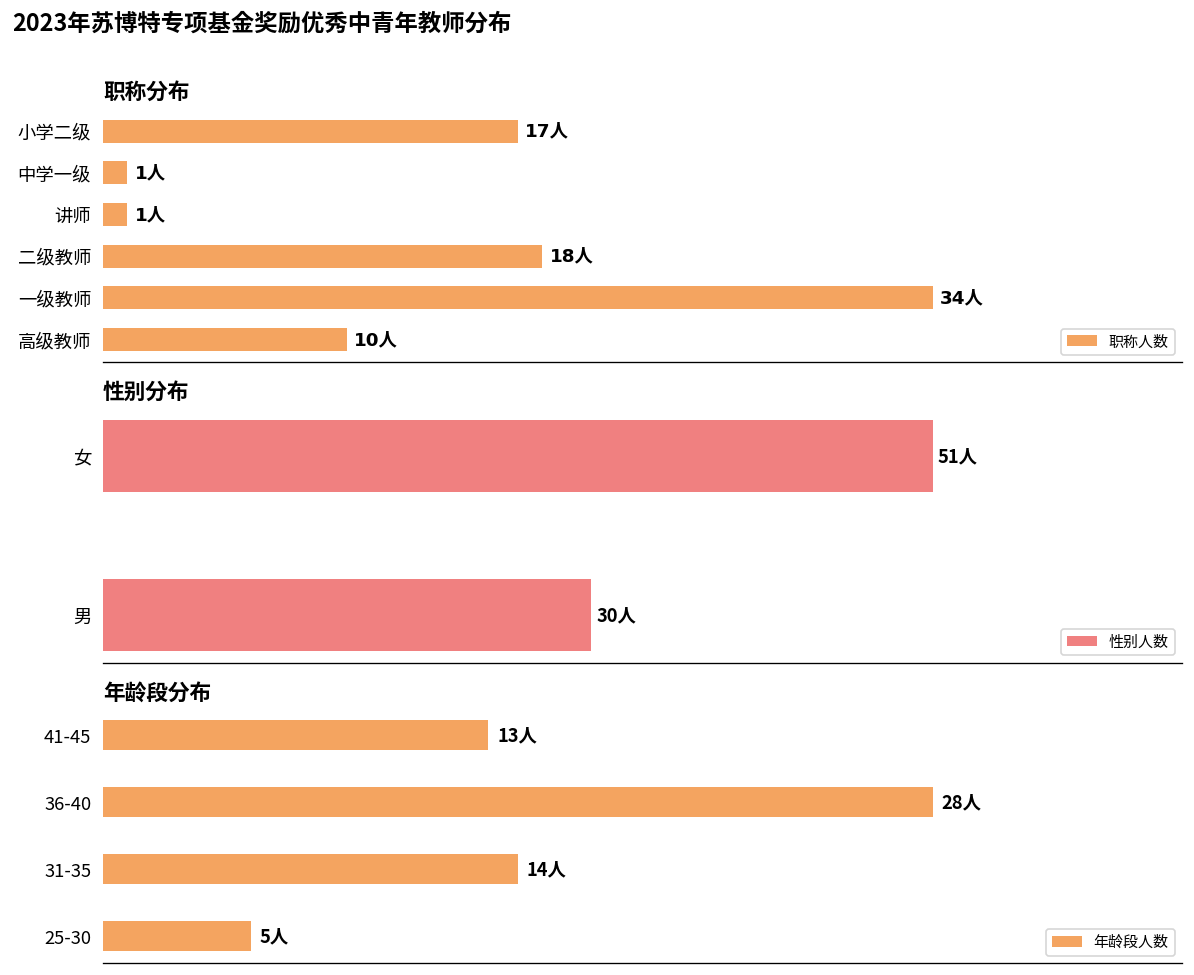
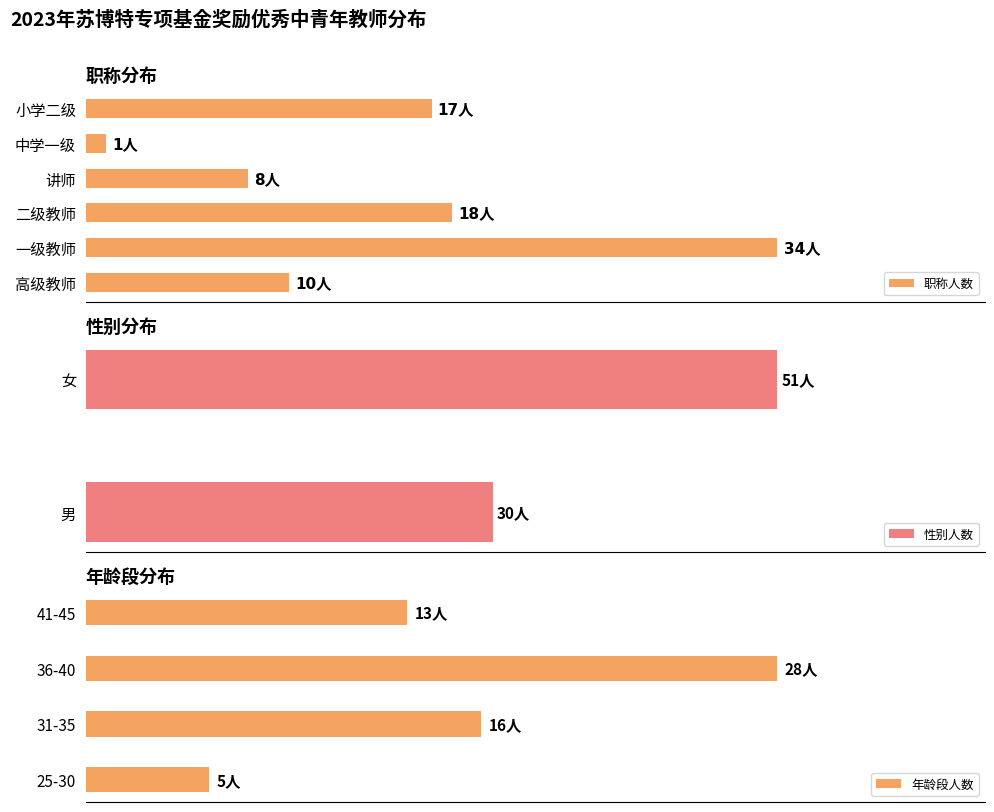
职称分布, 讲师: 1人 -> 8人
年龄段分布, 31-35: 14人 -> 16人
